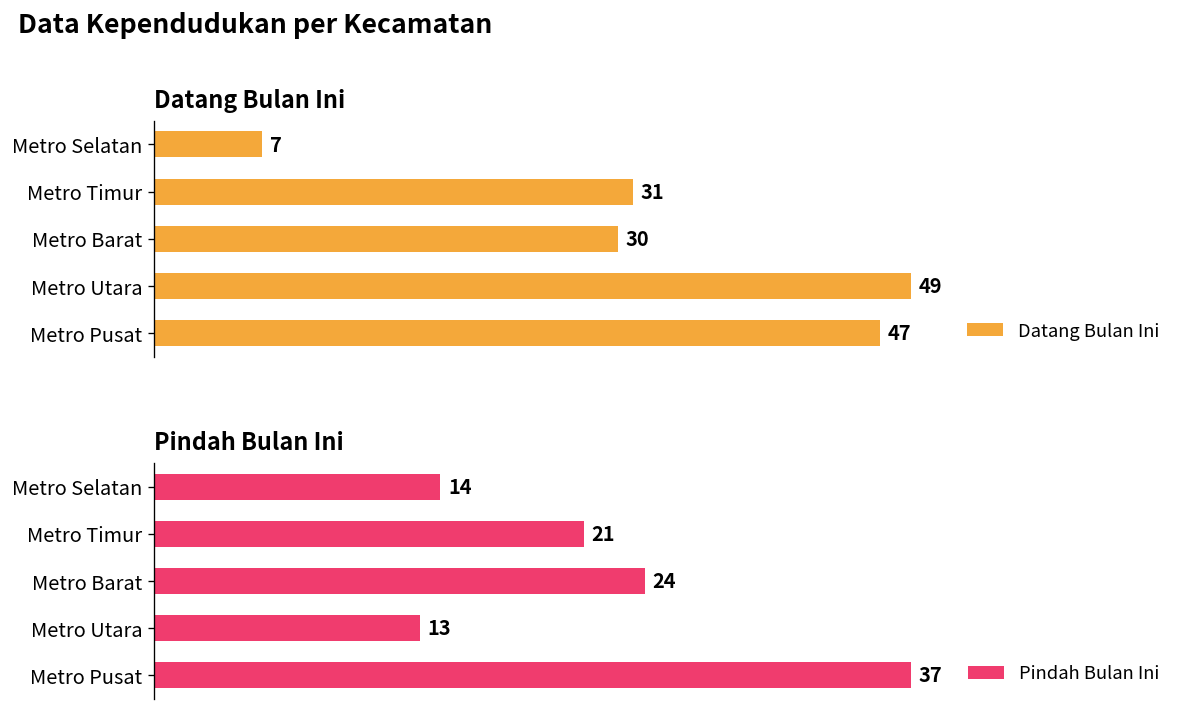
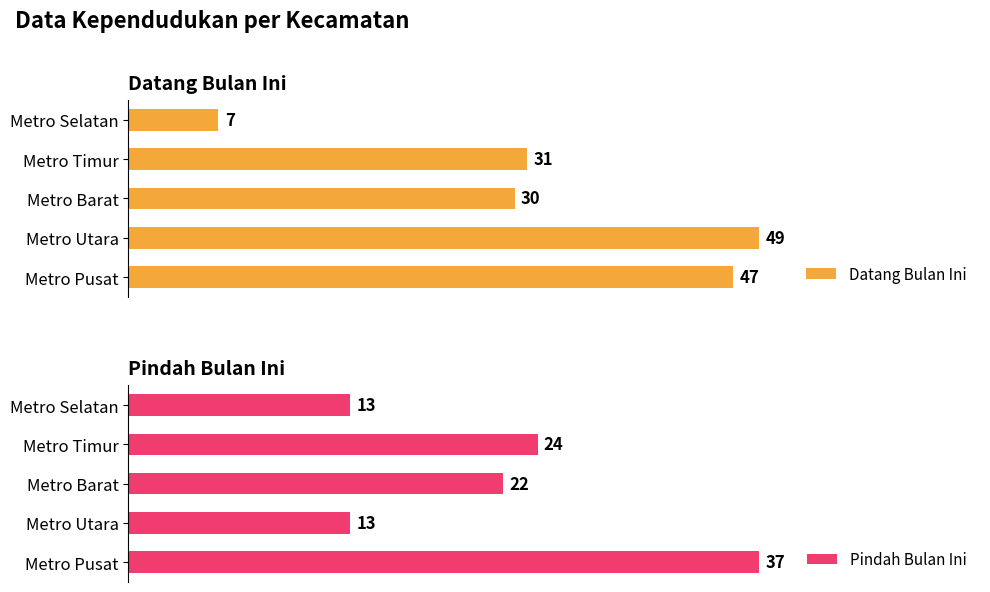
Pindah Bulan Ini, Metro Selatan: 14 -> 13
Pindah Bulan Ini, Metro Timur: 21 -> 24
Pindah Bulan Ini, Metro Barat: 24 -> 22
